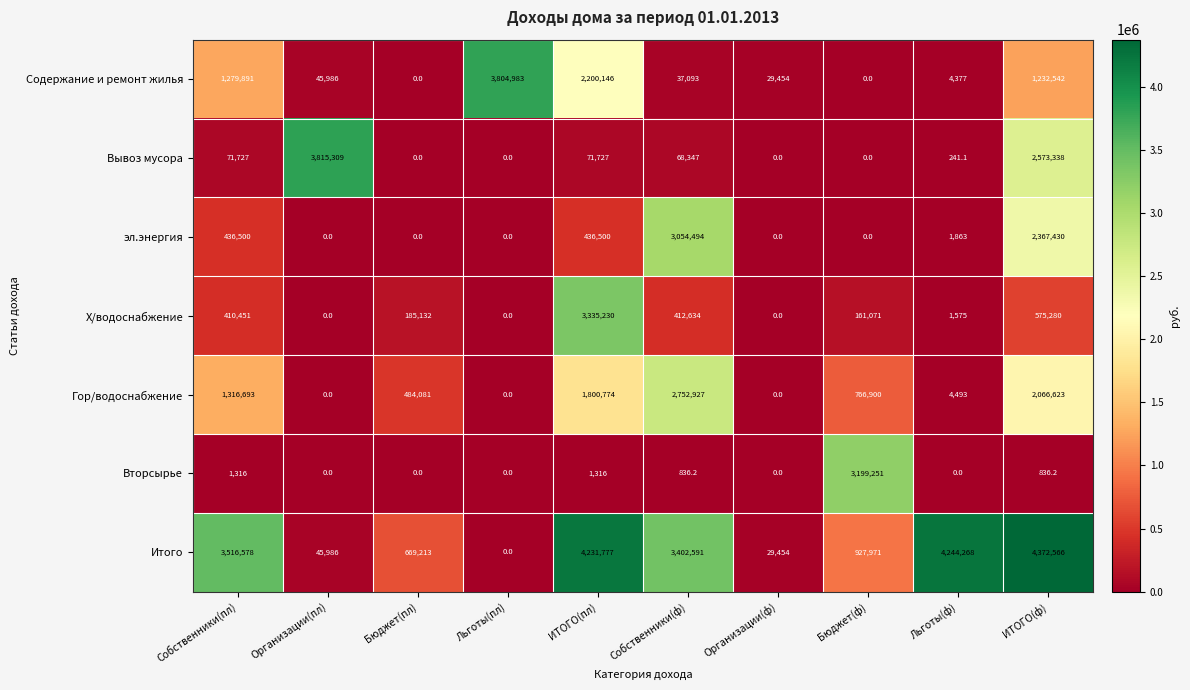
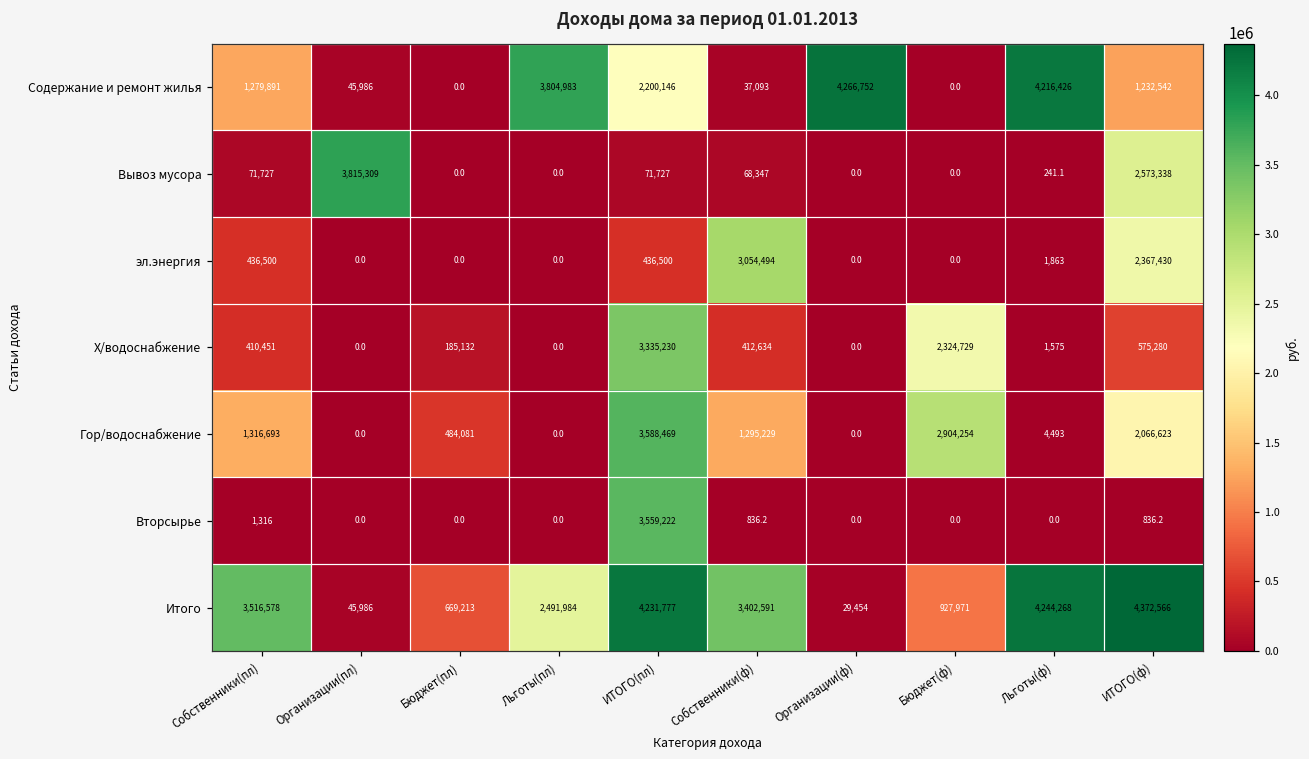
Содержание и ремонт жилья, Организации(ф): 29,454 -> 4,266,752
Содержание и ремонт жилья, Льготы(ф): 4,377 -> 4,216,426
Х/водоснабжение, Бюджет(ф): 161,071 -> 2,324,729
Гор/водоснабжение, ИТОГО(пл): 1,800,774 -> 3,588,469
Гор/водоснабжение, Собственники(ф): 2,752,927 -> 1,295,229
Гор/водоснабжение, Бюджет(ф): 766,900 -> 2,904,254
Вторсырье, ИТОГО(пл): 1,316 -> 3,559,222
Вторсырье, Бюджет(ф): 3,199,251 -> 0.0
Итого, Льготы(пл): 0.0 -> 2,491,984
